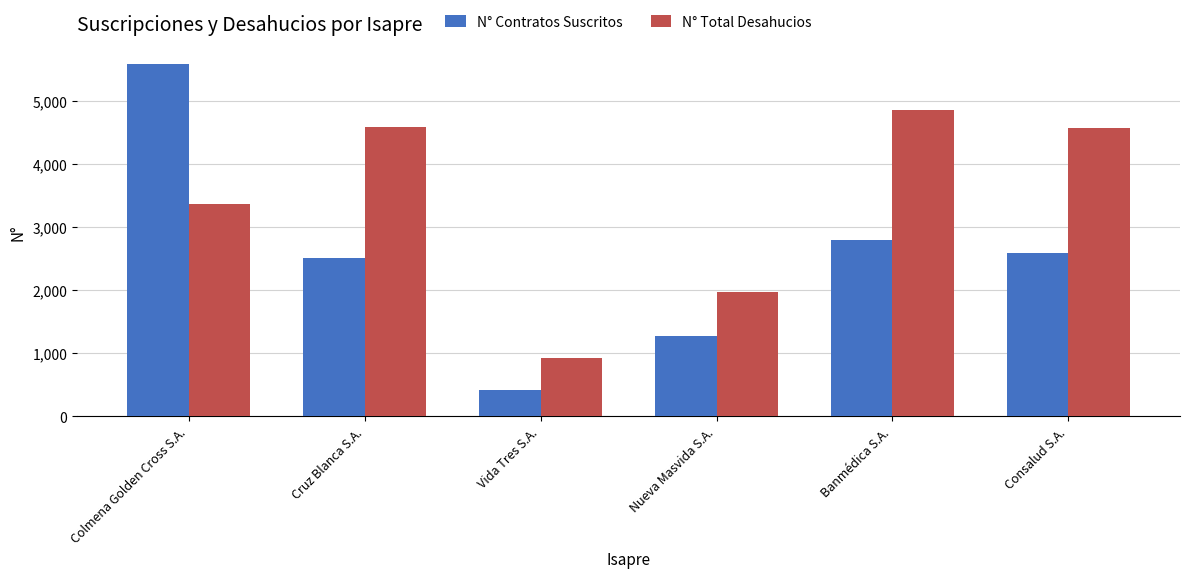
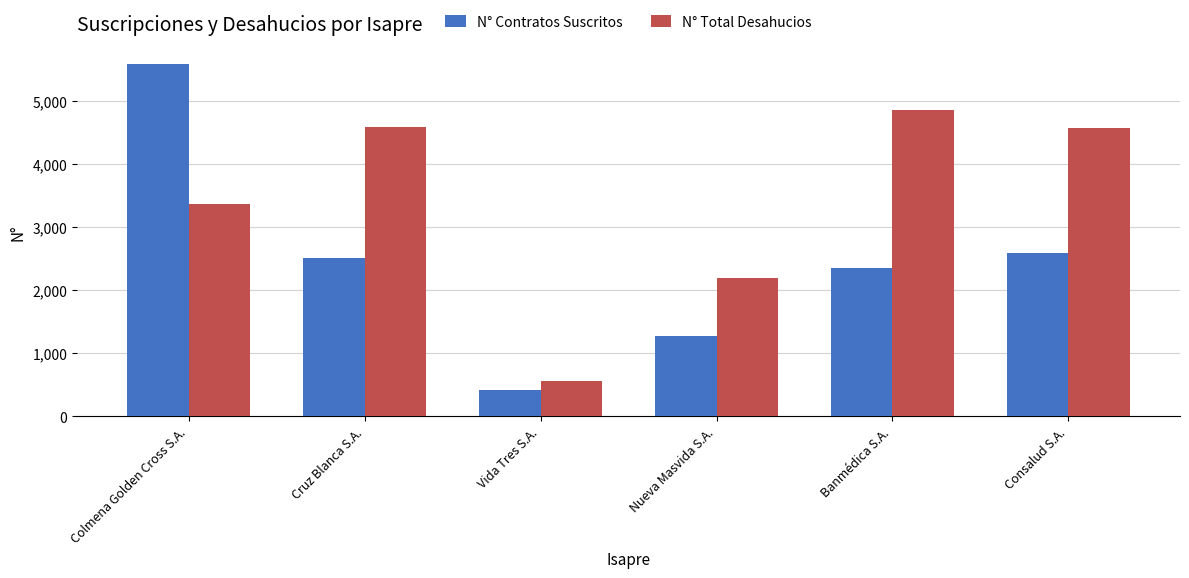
N° Total Desahucios, Vida Tres S.A.: 900 -> 600
N° Total Desahucios, Nueva Masvida S.A.: 2,000 -> 2,200
N° Contratos Suscritos, Banmédica S.A.: 2,800 -> 2,400
